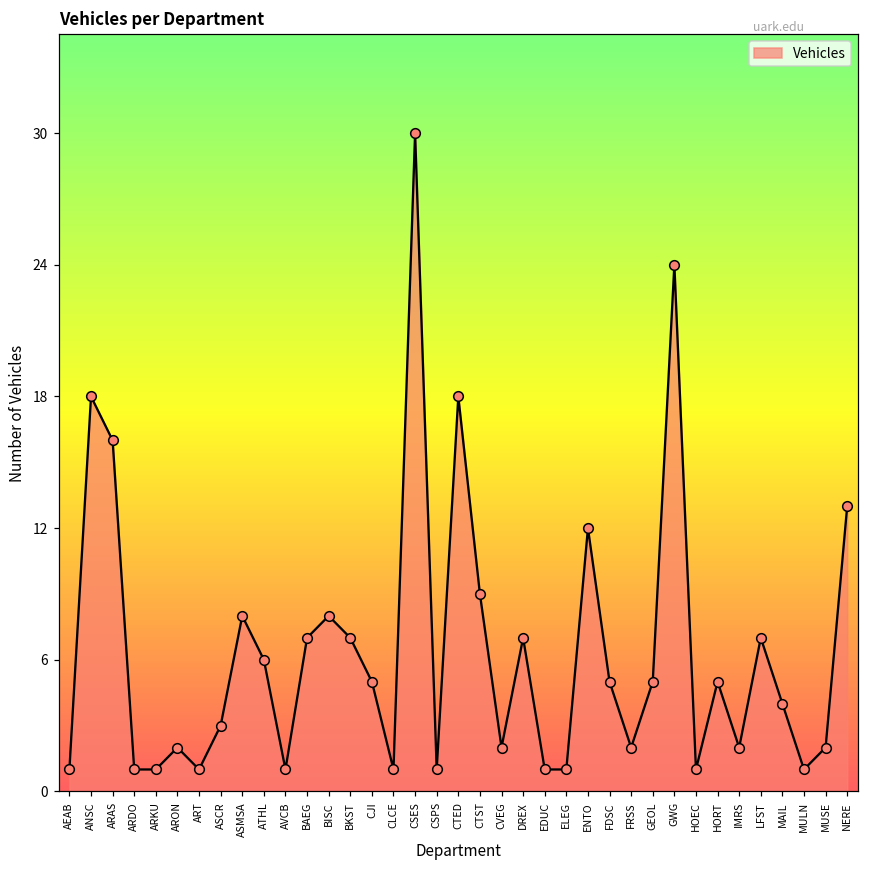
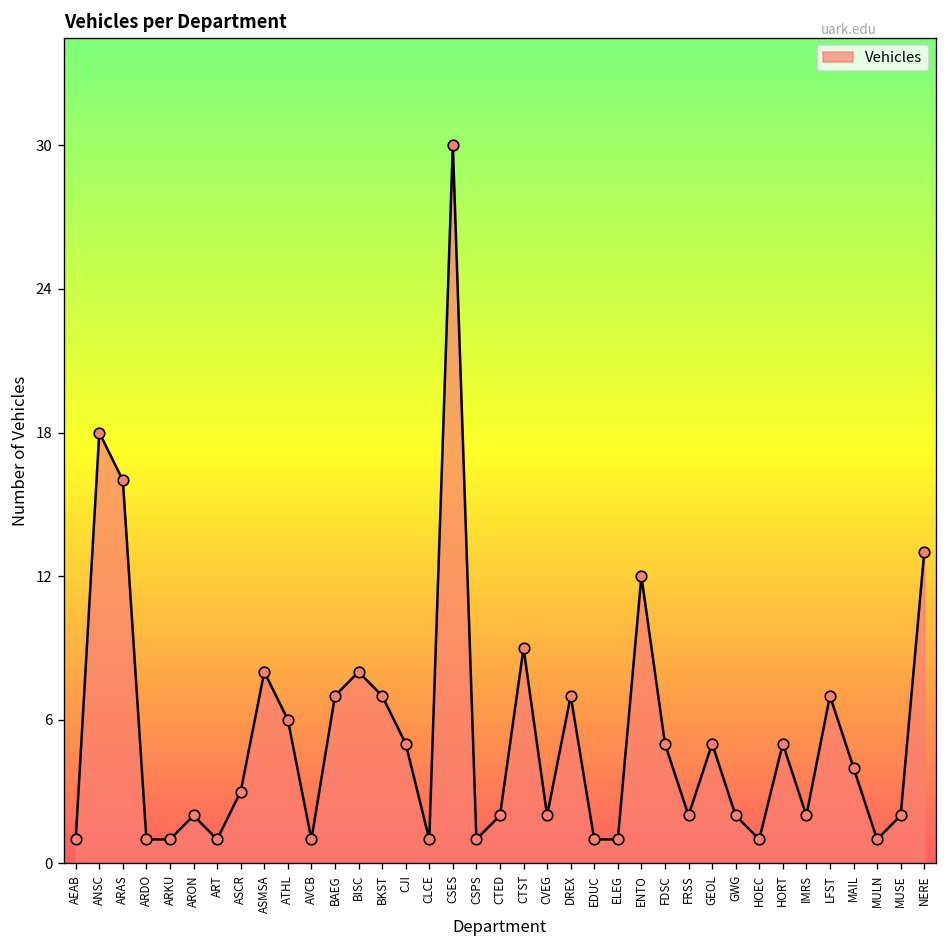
CTED: 18 -> 2
GWG: 24 -> 2
